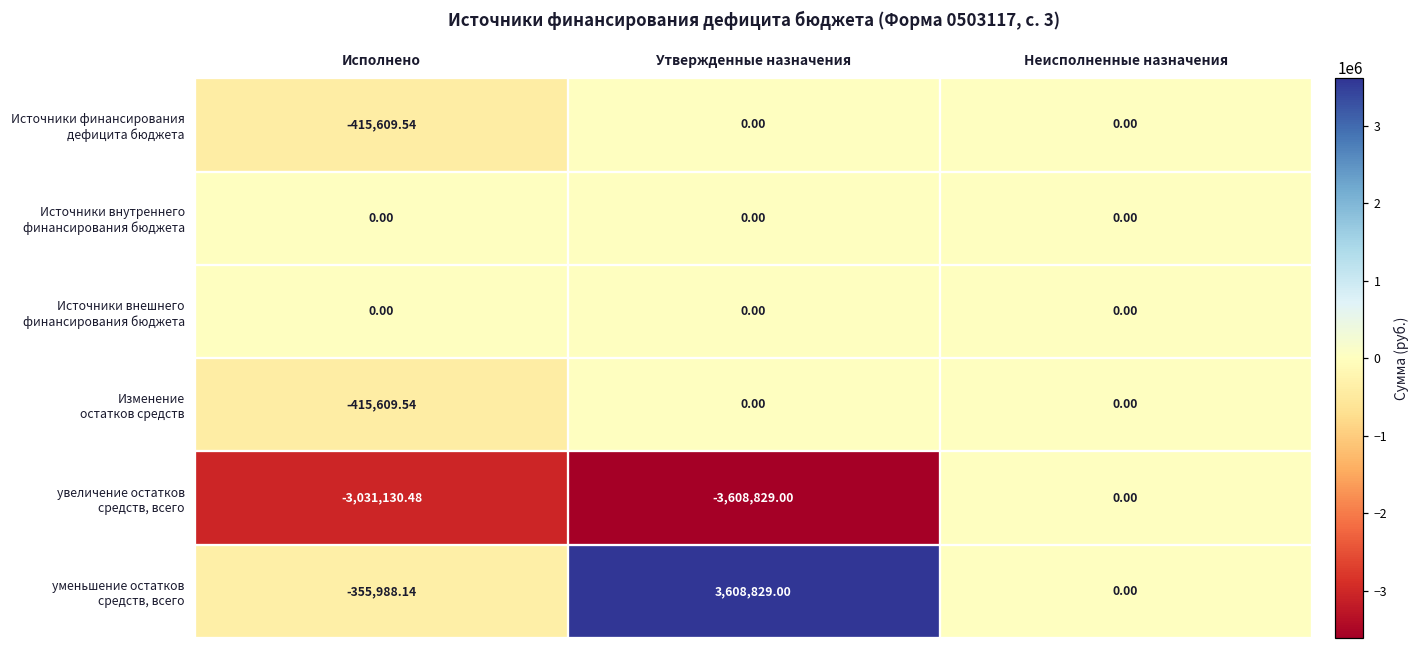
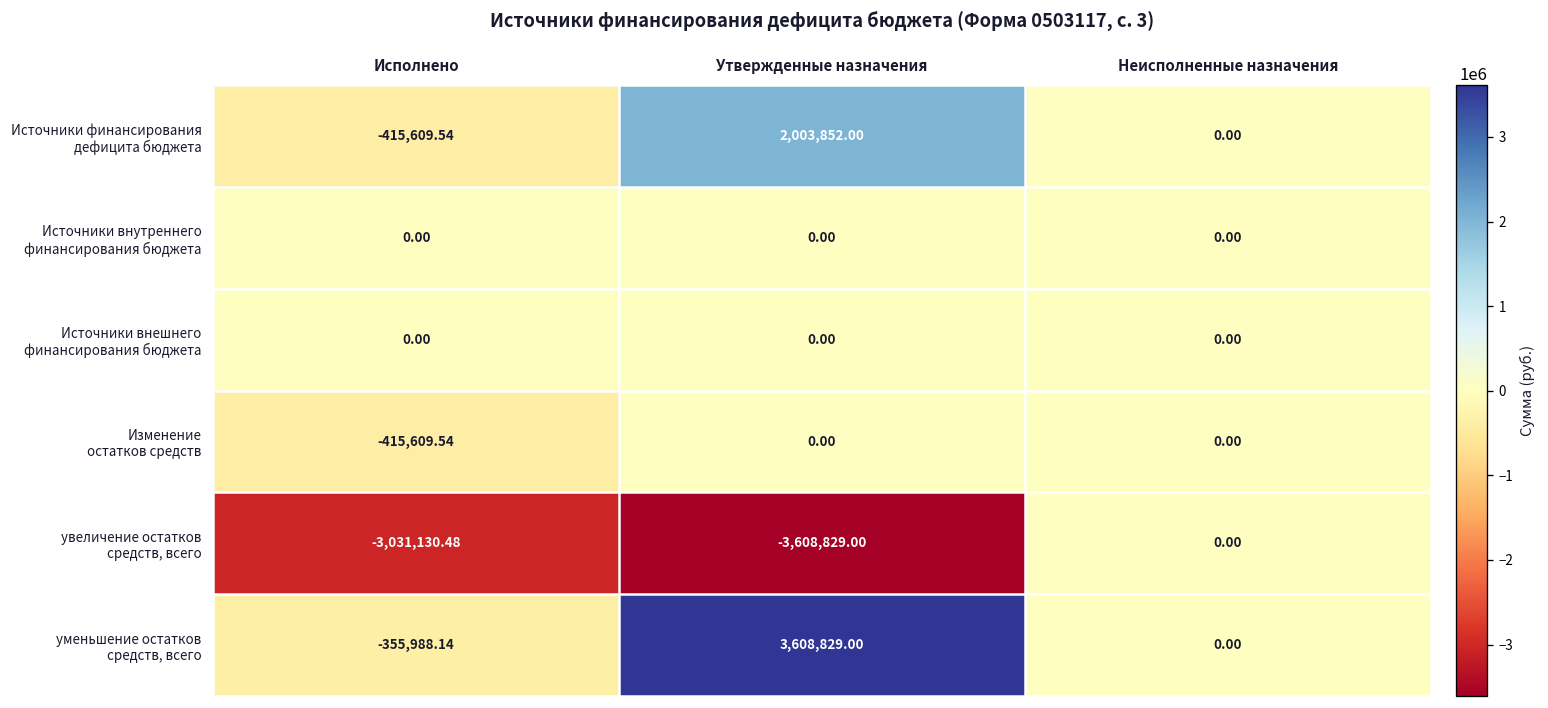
Источники финансирования дефицита бюджета, Утвержденные назначения: 0.00 -> 2,003,852.00
